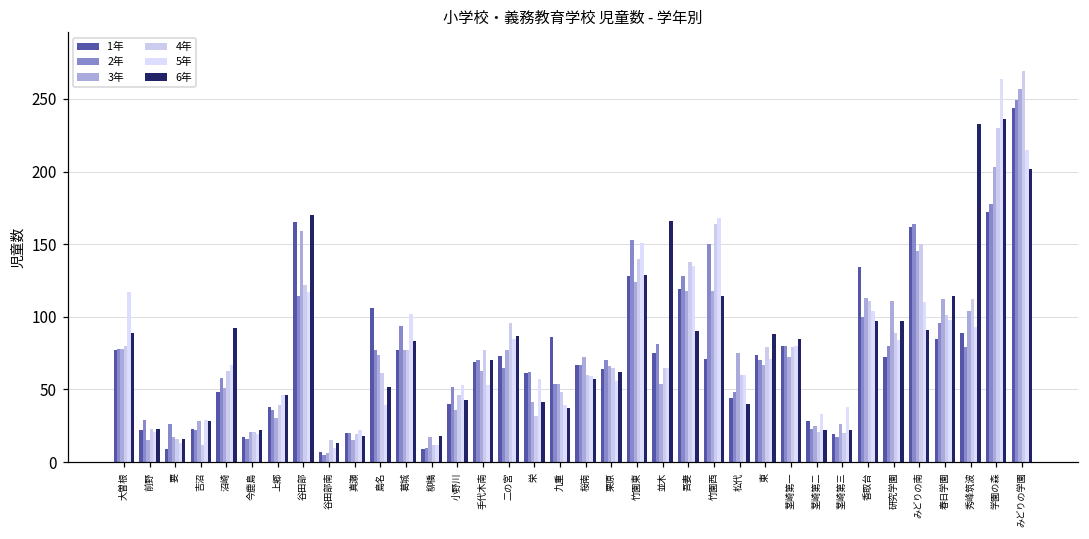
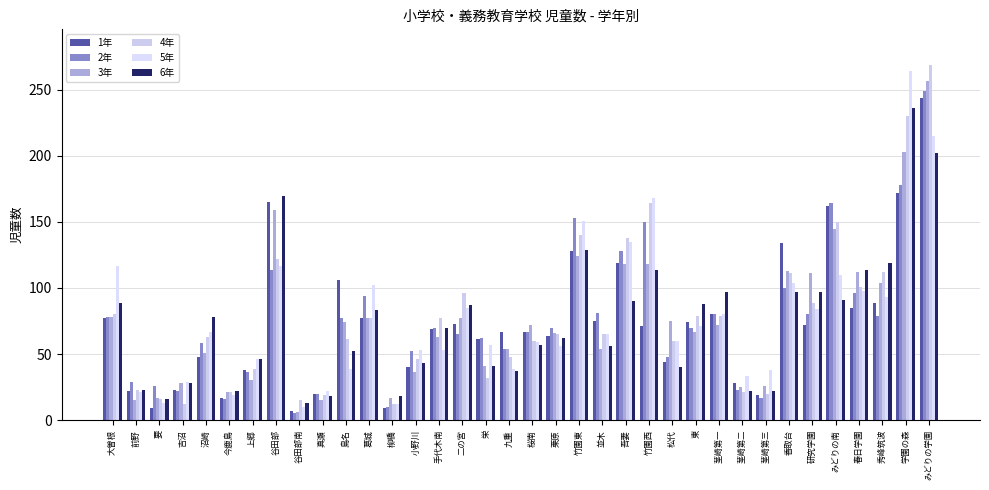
6年, 沼崎: 92 -> 78
1年, 九重: 86 -> 67
6年, 並木: 166 -> 56
6年, 茎崎第一: 85 -> 97
6年, 秀峰筑波: 233 -> 119
